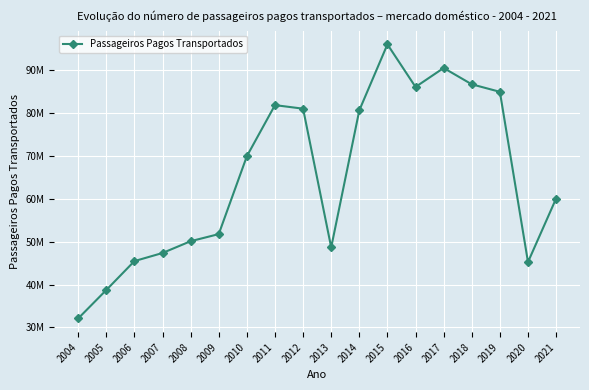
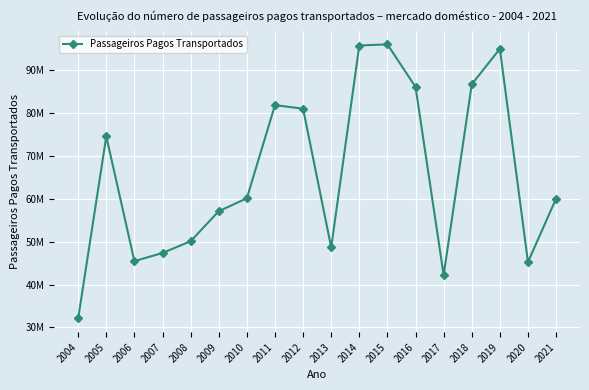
2005: 39000000 -> 75000000
2009: 52000000 -> 57000000
2010: 70000000 -> 60000000
2014: 81000000 -> 96000000
2017: 91000000 -> 42000000
2019: 85000000 -> 95000000
